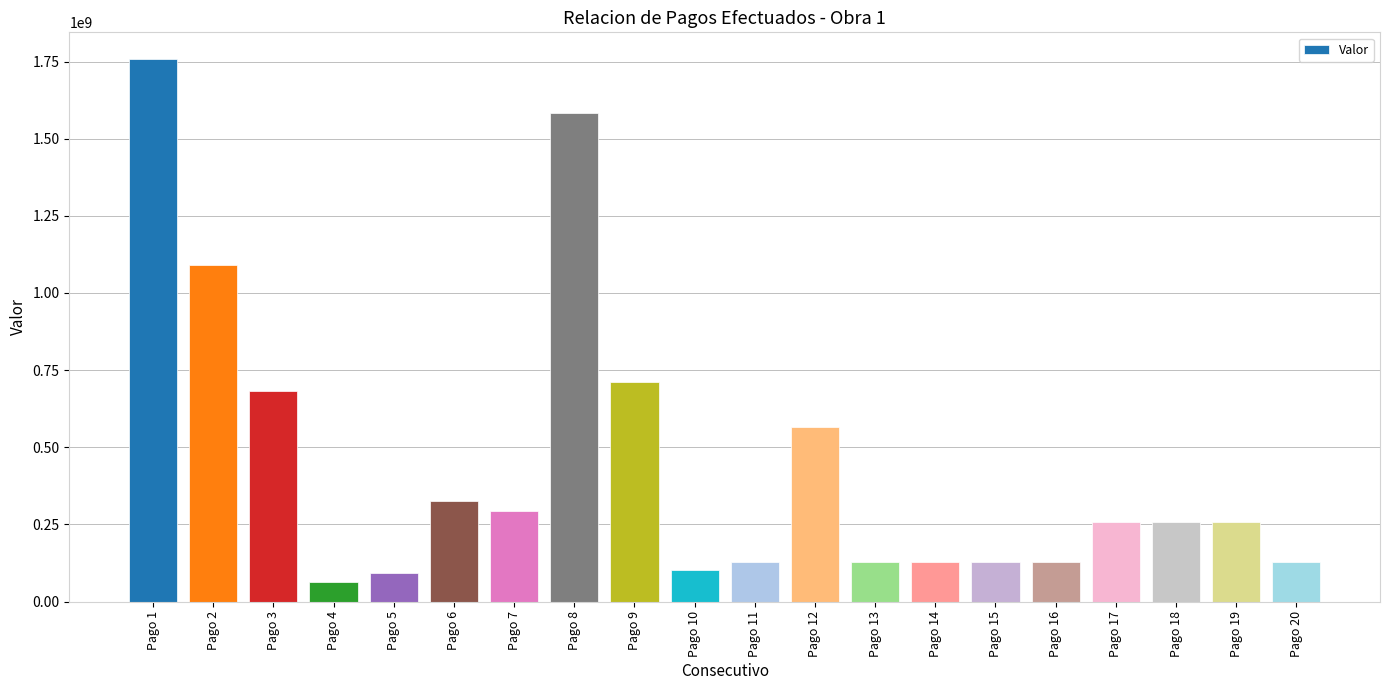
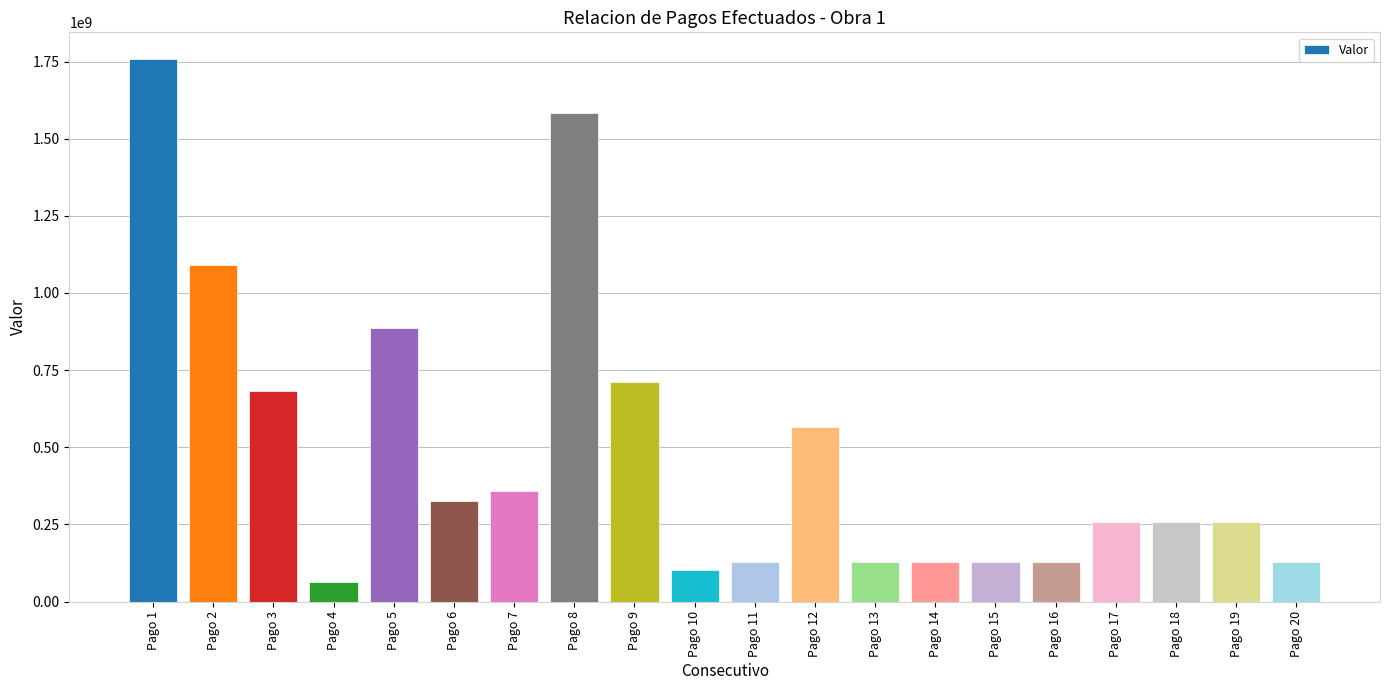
Pago 5: 90000000 -> 880000000
Pago 7: 290000000 -> 360000000
